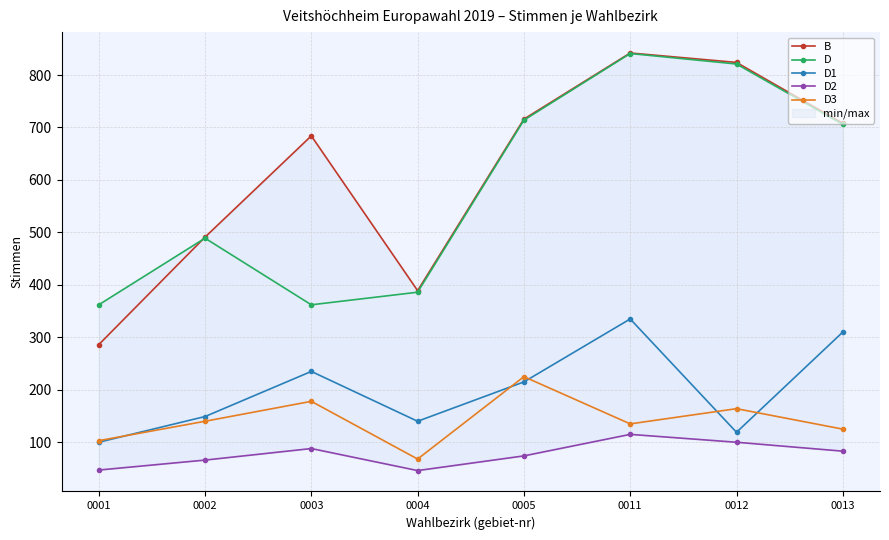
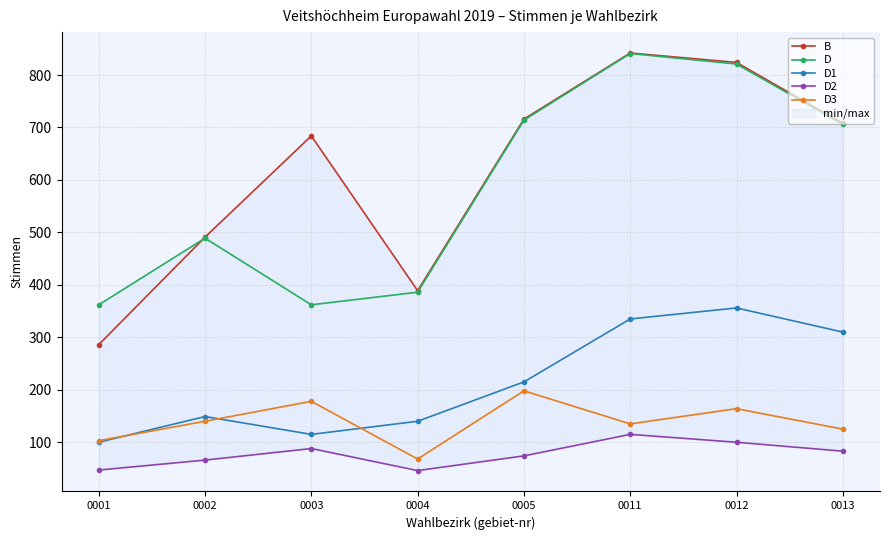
D1, 0003: 240 -> 120
D3, 0005: 230 -> 200
D1, 0012: 120 -> 360
